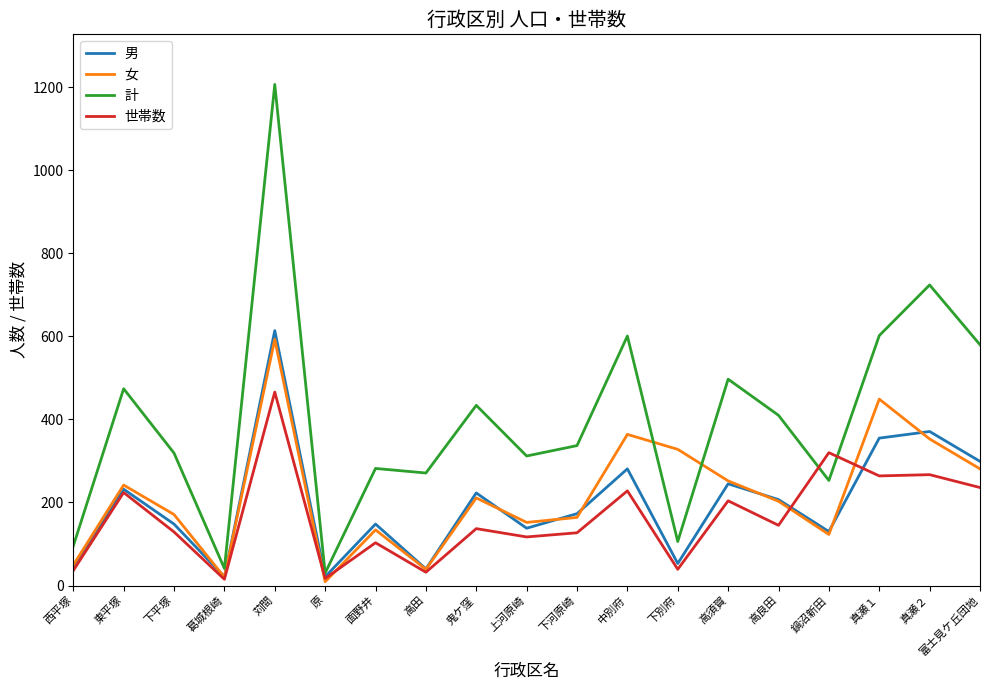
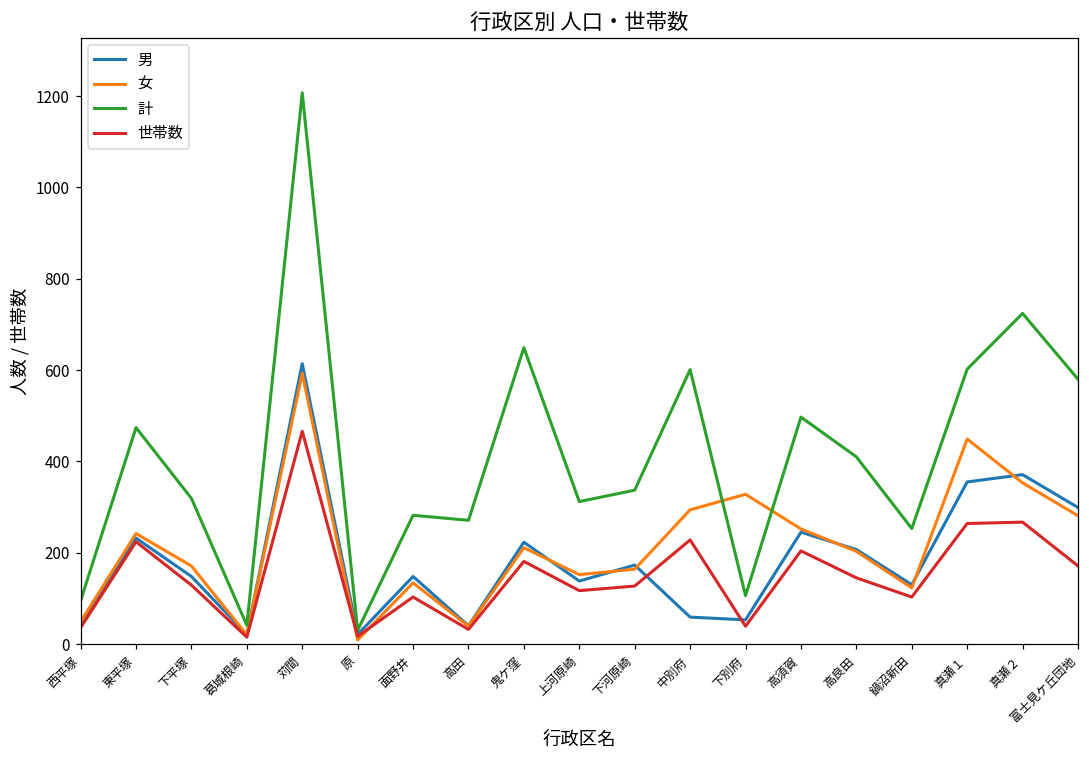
計, 鬼ケ窪: 430 -> 650
世帯数, 鬼ケ窪: 140 -> 180
男, 中別府: 280 -> 60
女, 中別府: 360 -> 290
世帯数, 鍋沼新田: 320 -> 100
世帯数, 富士見ケ丘団地: 240 -> 170
